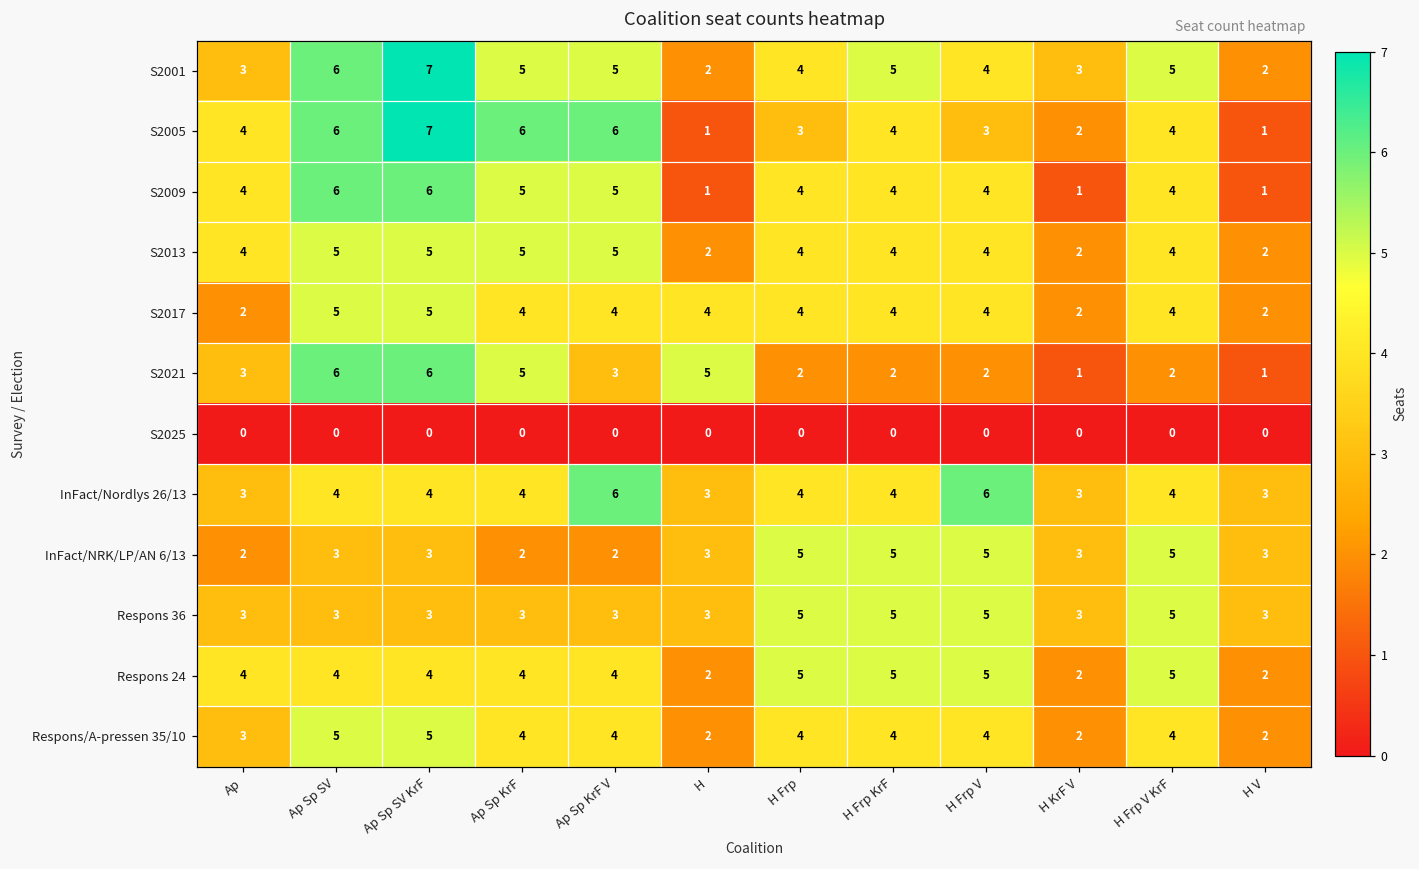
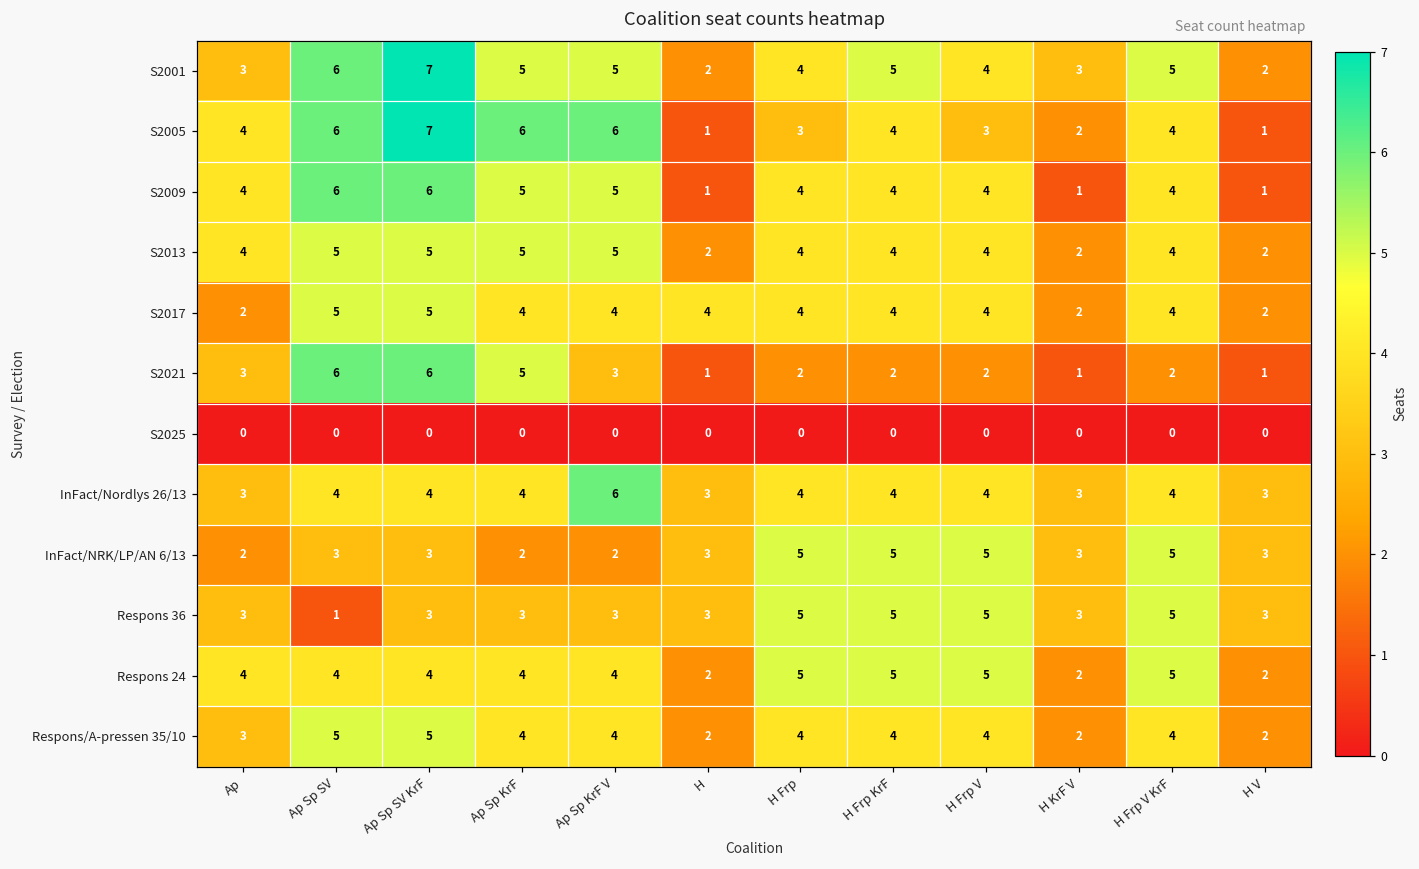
S2021, H: 5 -> 1
InFact/Nordlys 26/13, H Frp V: 6 -> 4
Respons 36, Ap Sp SV: 3 -> 1
